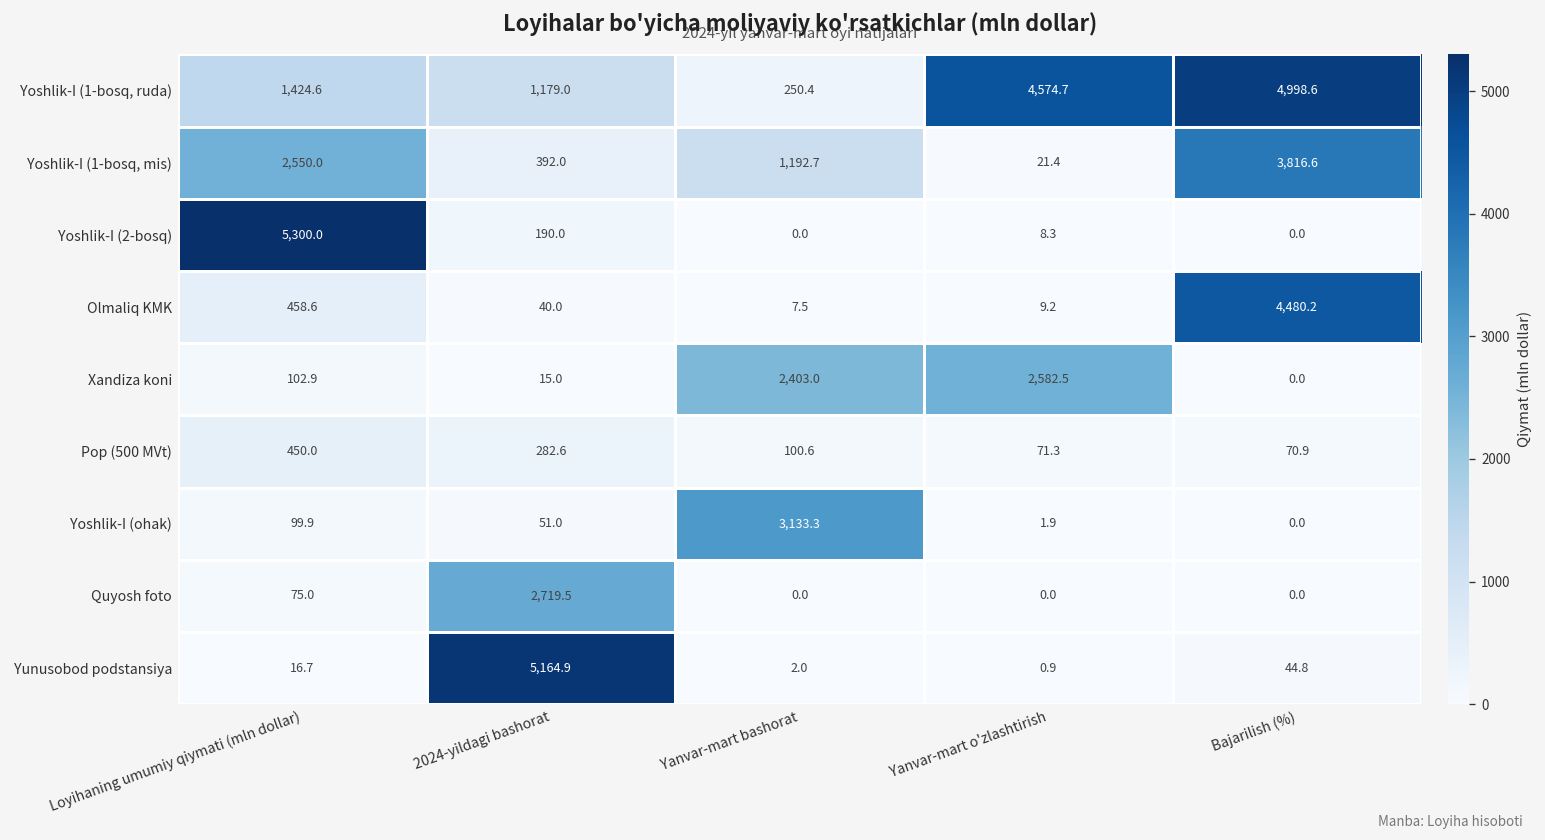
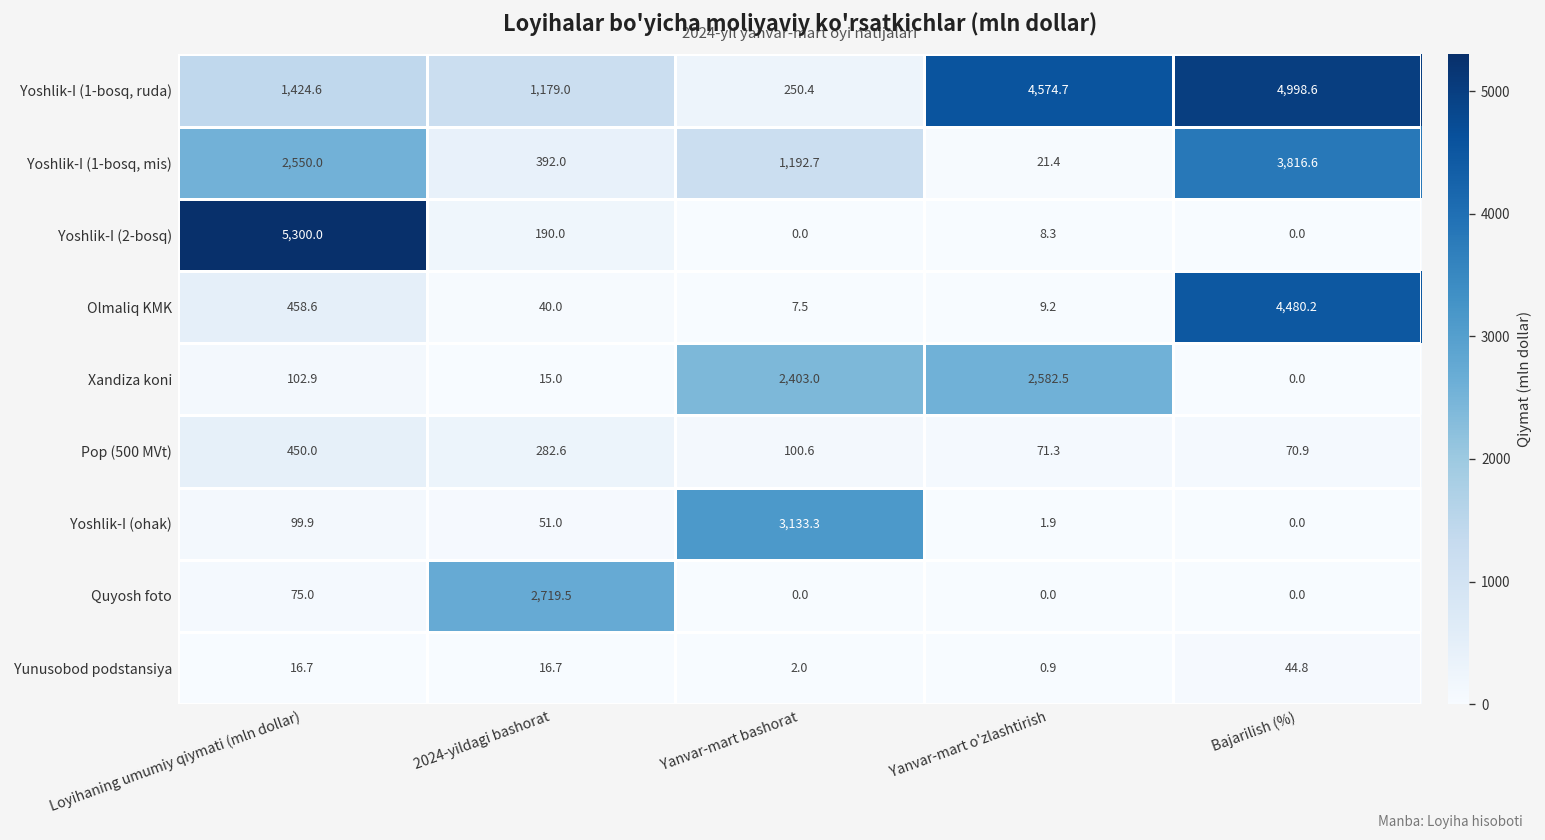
Yunusobod podstansiya, 2024-yildagi bashorat: 5,164.9 -> 16.7
